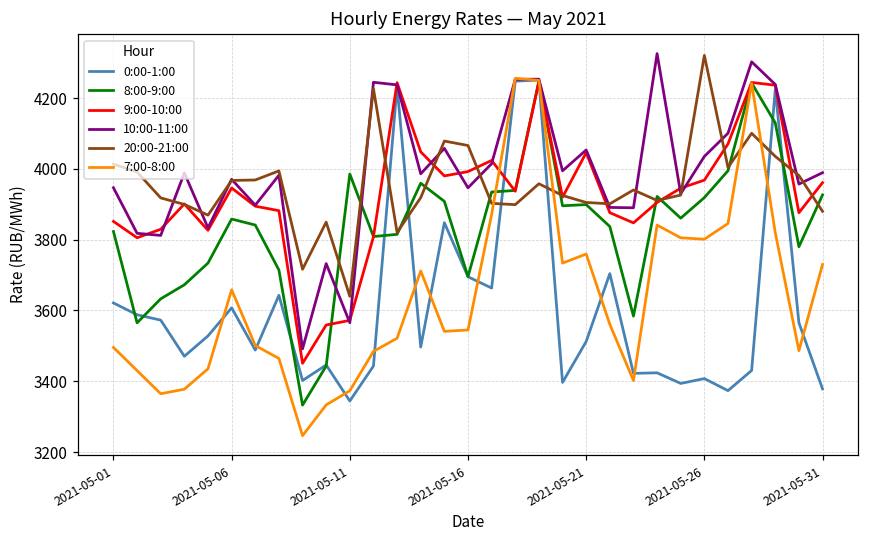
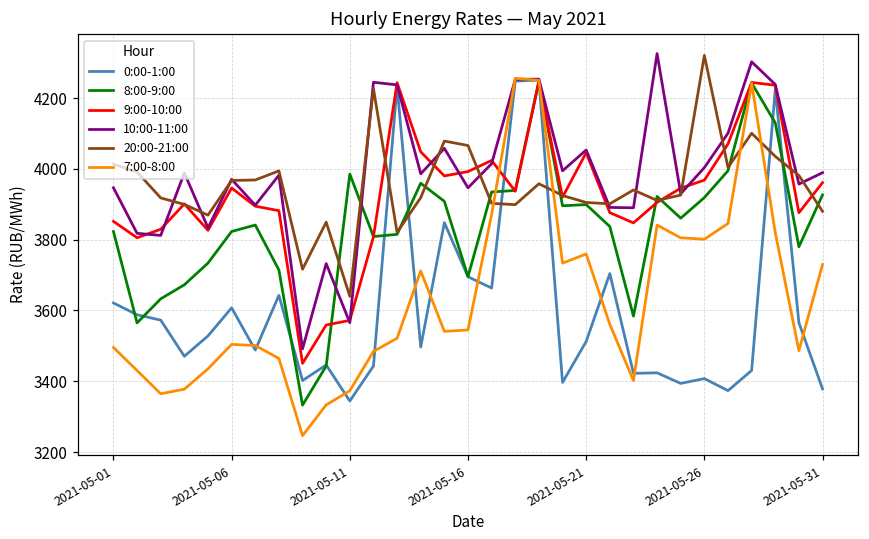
8:00-9:00, 2021-05-06: 3860 -> 3820
7:00-8:00, 2021-05-06: 3660 -> 3500
10:00-11:00, 2021-05-26: 4040 -> 4000
